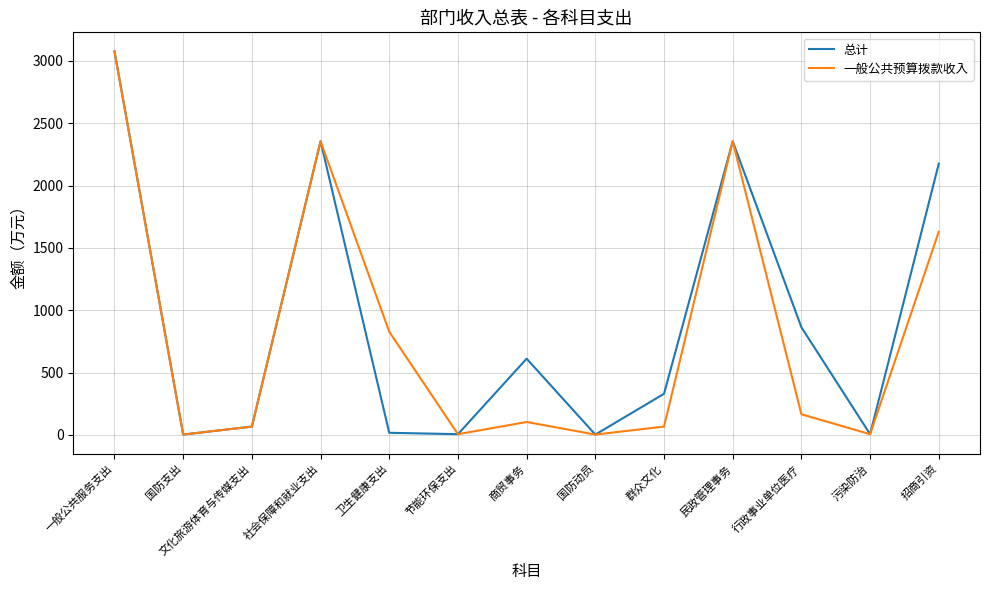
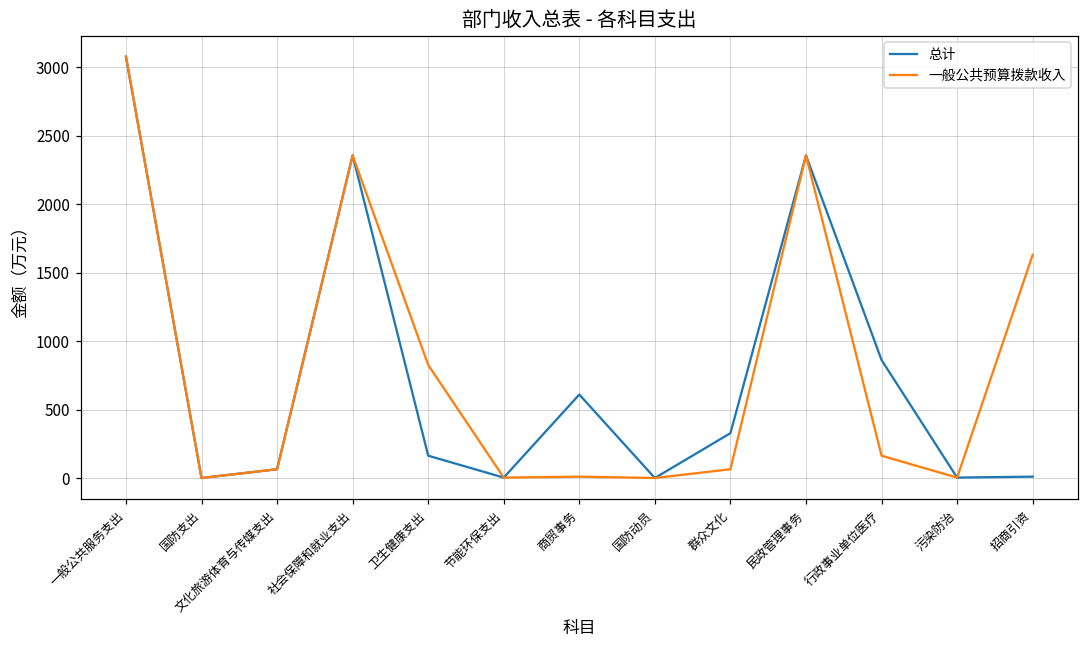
总计, 卫生健康支出: 20 -> 160
一般公共预算拨款收入, 商贸事务: 100 -> 10
总计, 招商引资: 2180 -> 10
